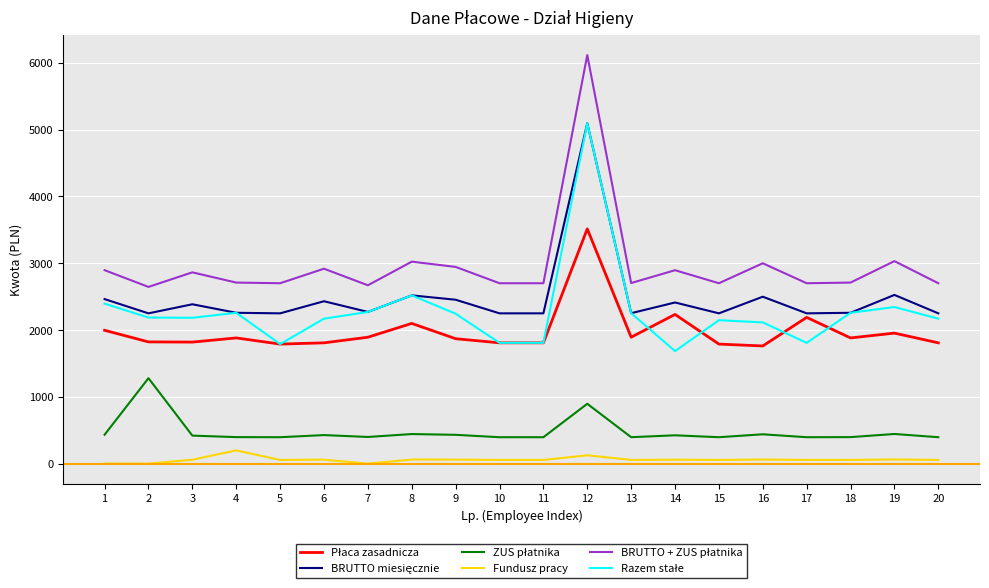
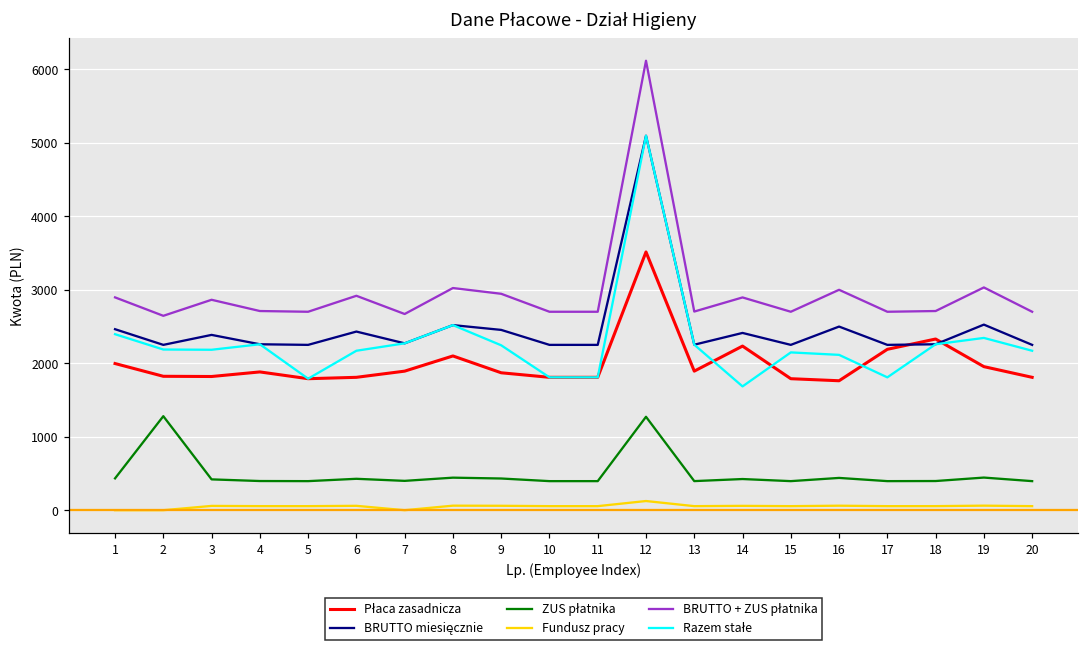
Fundusz pracy, 4: 200 -> 100
ZUS płatnika, 12: 900 -> 1300
Płaca zasadnicza, 18: 1900 -> 2300
